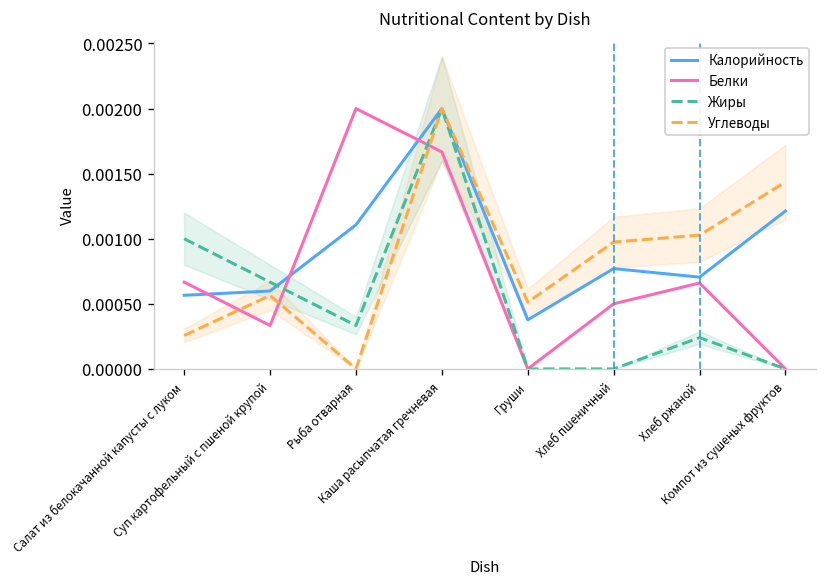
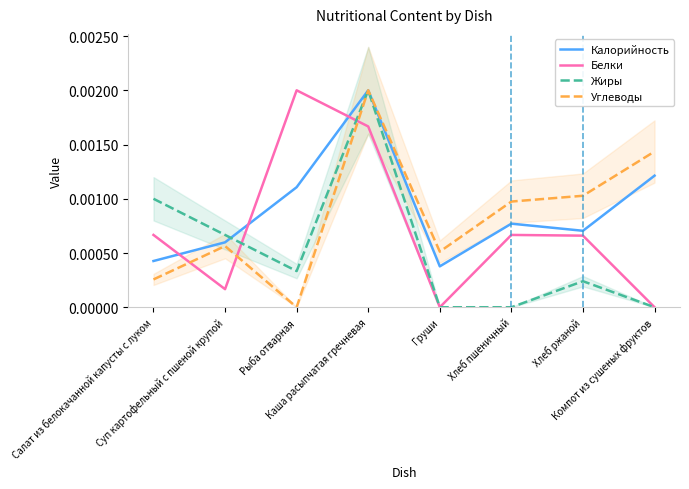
Калорийность, Салат из белокачанной капусты с луком: 0.00057 -> 0.00043
Белки, Суп картофельный с пшеной крупой: 0.00033 -> 0.00017
Белки, Хлеб пшеничный: 0.00050 -> 0.00067
